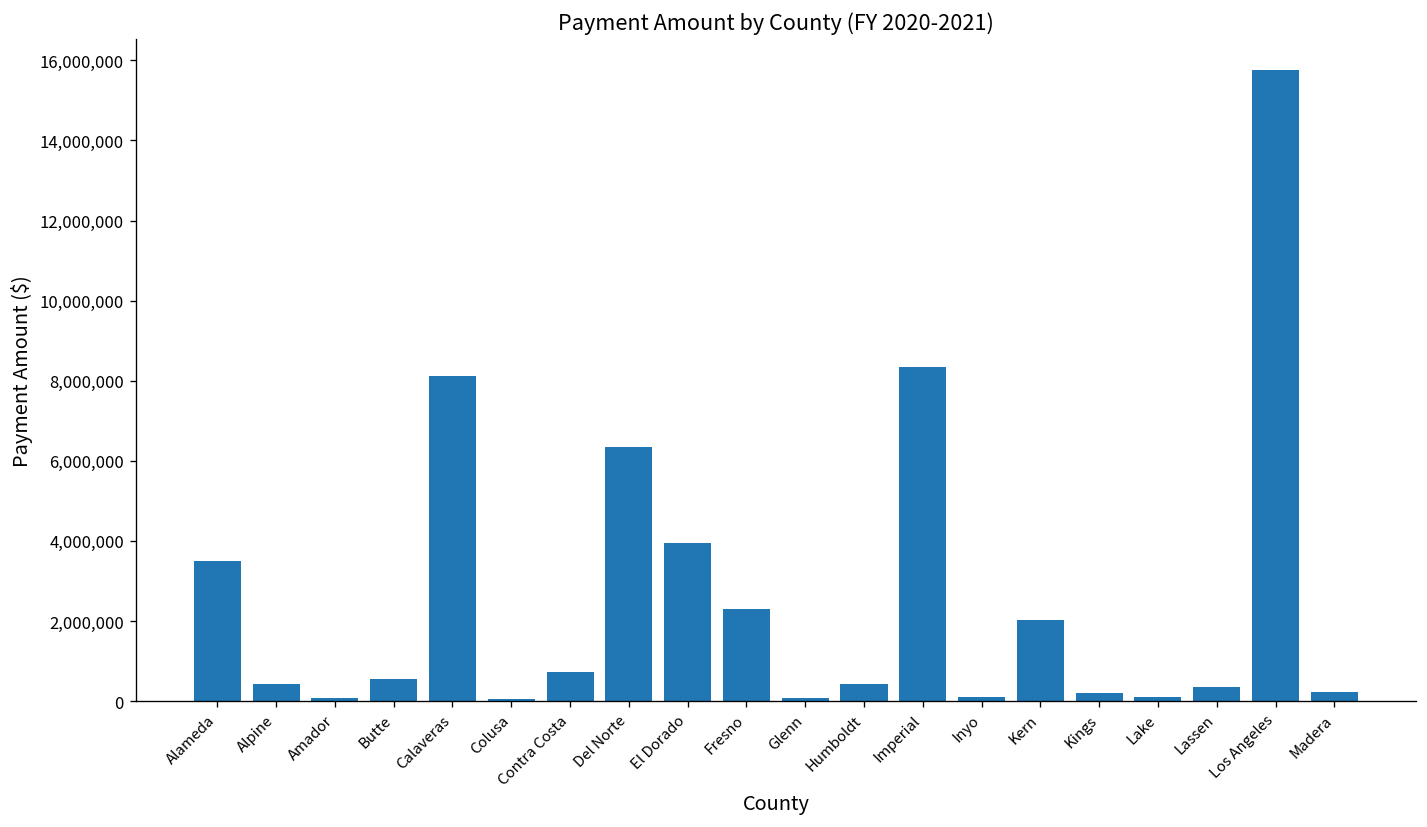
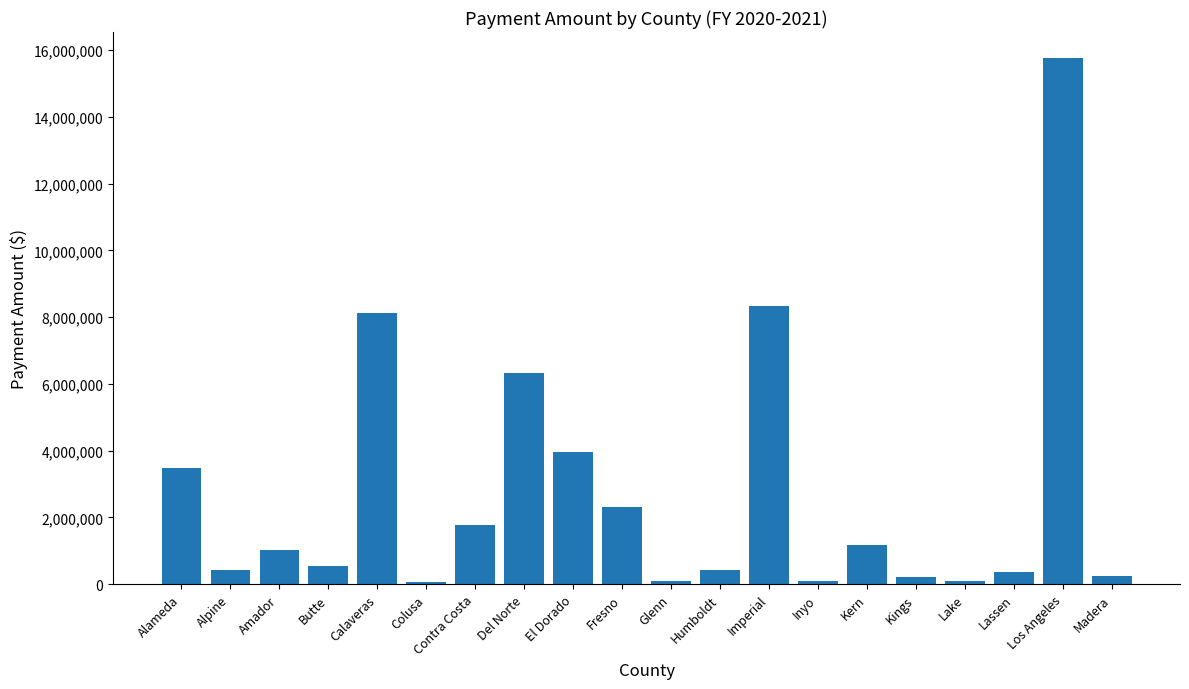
Amador: 100,000 -> 1,000,000
Contra Costa: 700,000 -> 1,800,000
Kern: 2,000,000 -> 1,200,000
